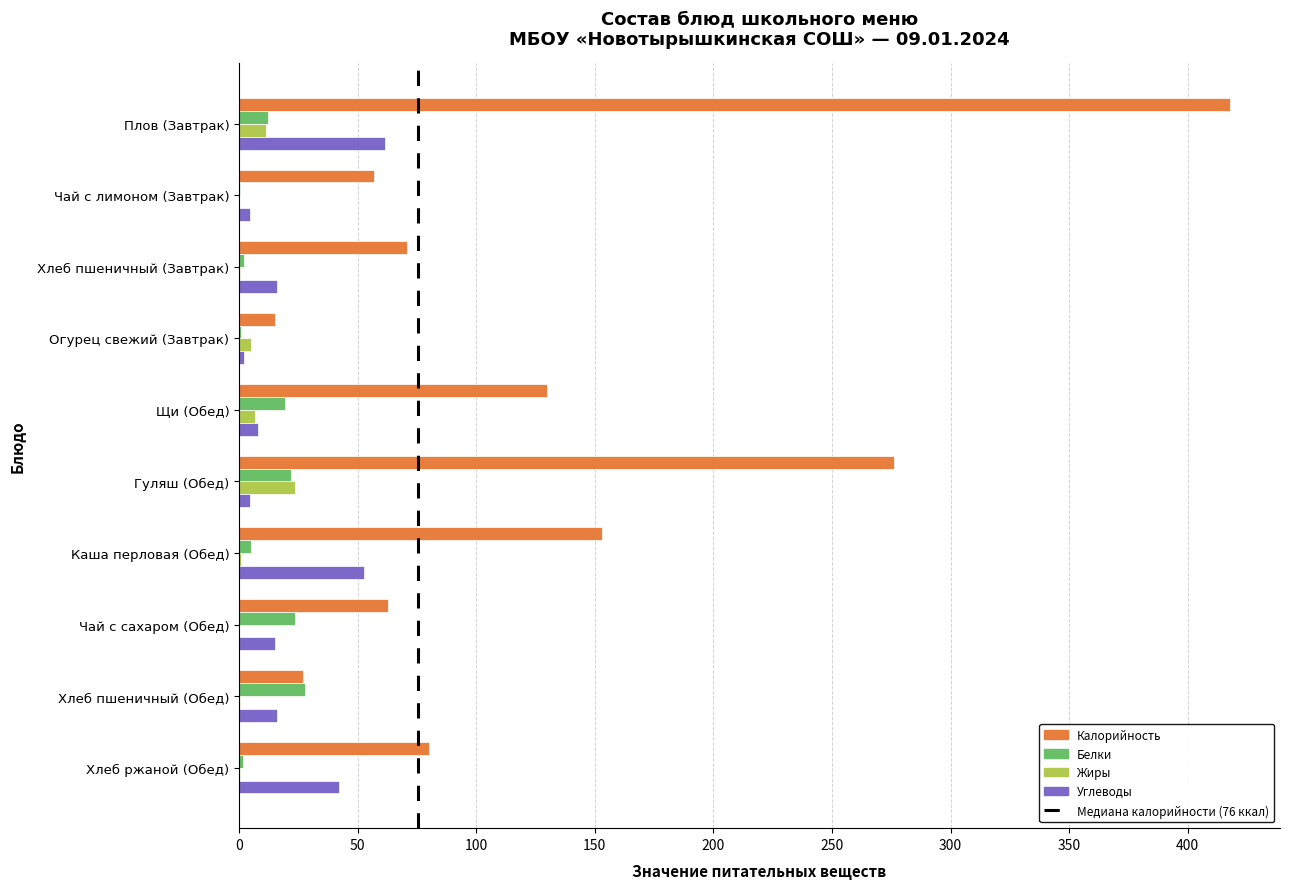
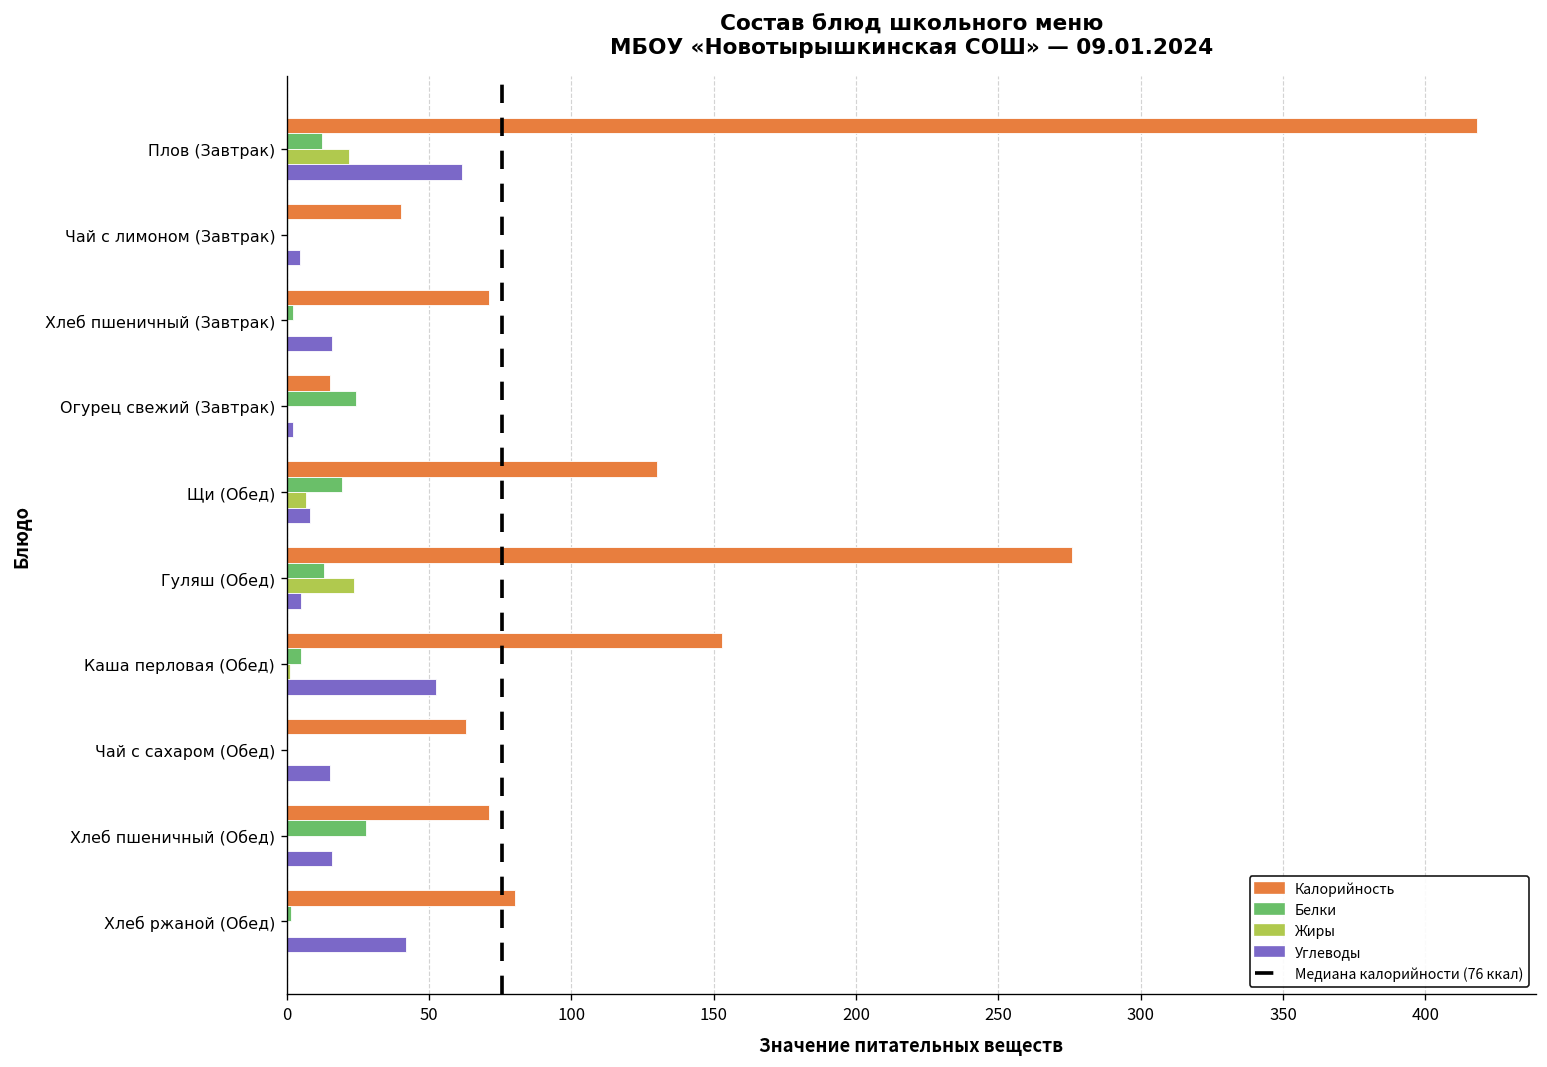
Жиры, Плов (Завтрак): 11 -> 22
Калорийность, Чай с лимоном (Завтрак): 57 -> 40
Белки, Огурец свежий (Завтрак): 1 -> 24
Жиры, Огурец свежий (Завтрак): 5 -> 0
Белки, Гуляш (Обед): 22 -> 13
Белки, Чай с сахаром (Обед): 24 -> 0
Калорийность, Хлеб пшеничный (Обед): 27 -> 71
